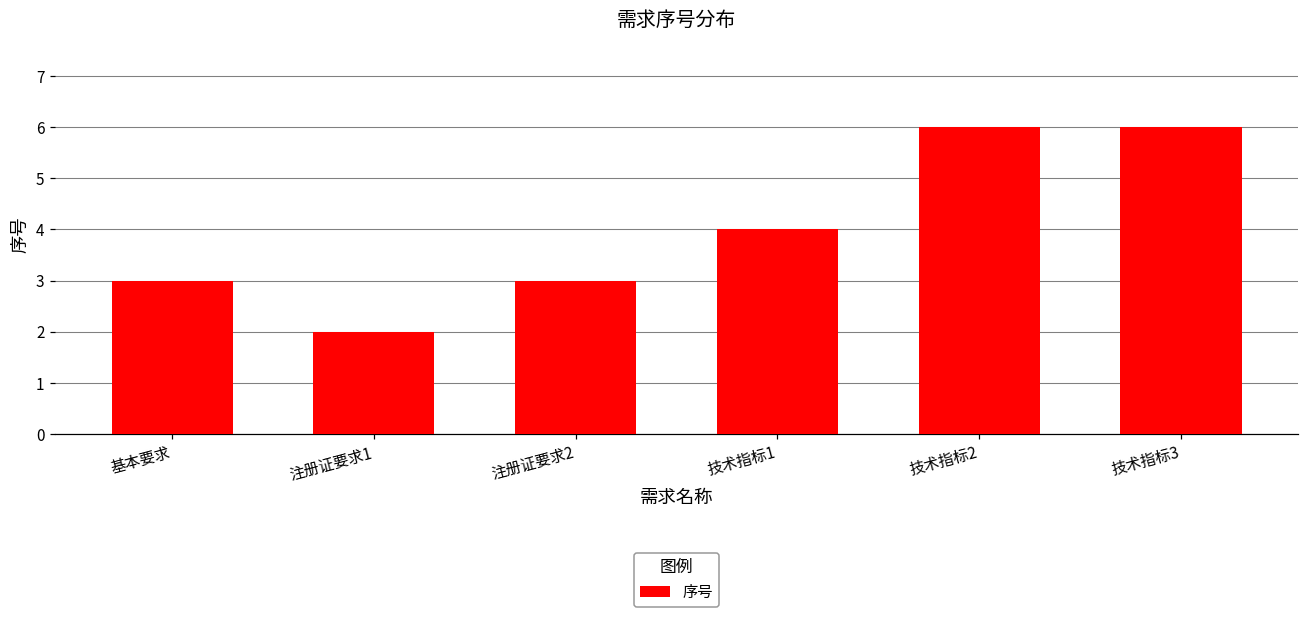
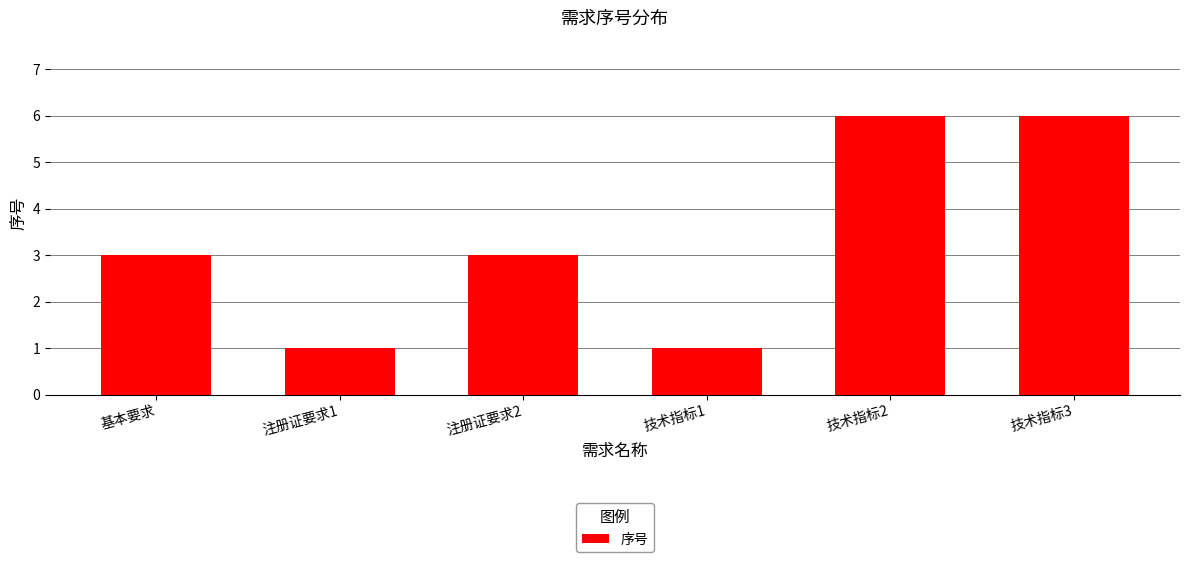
注册证要求1: 2 -> 1
技术指标1: 4 -> 1
